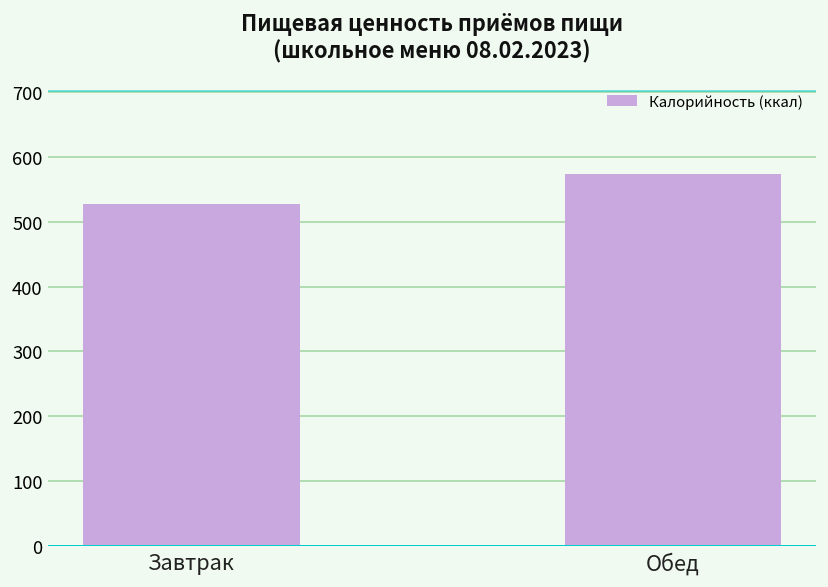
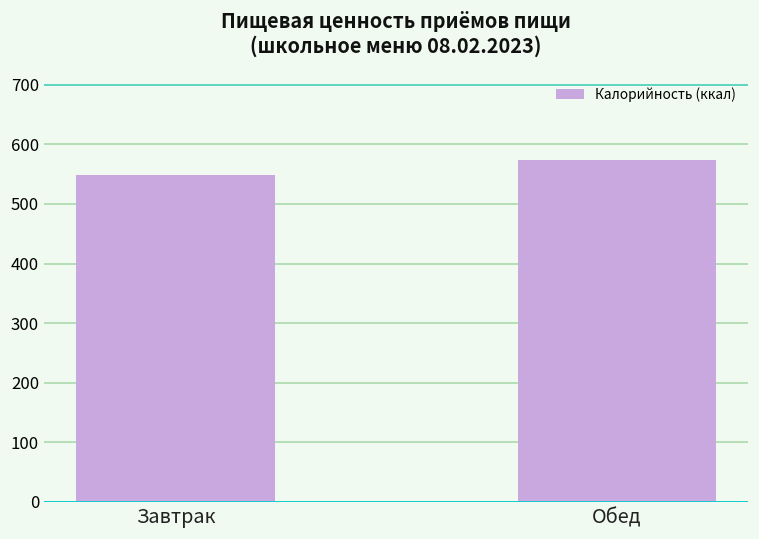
Завтрак: 530 -> 550
